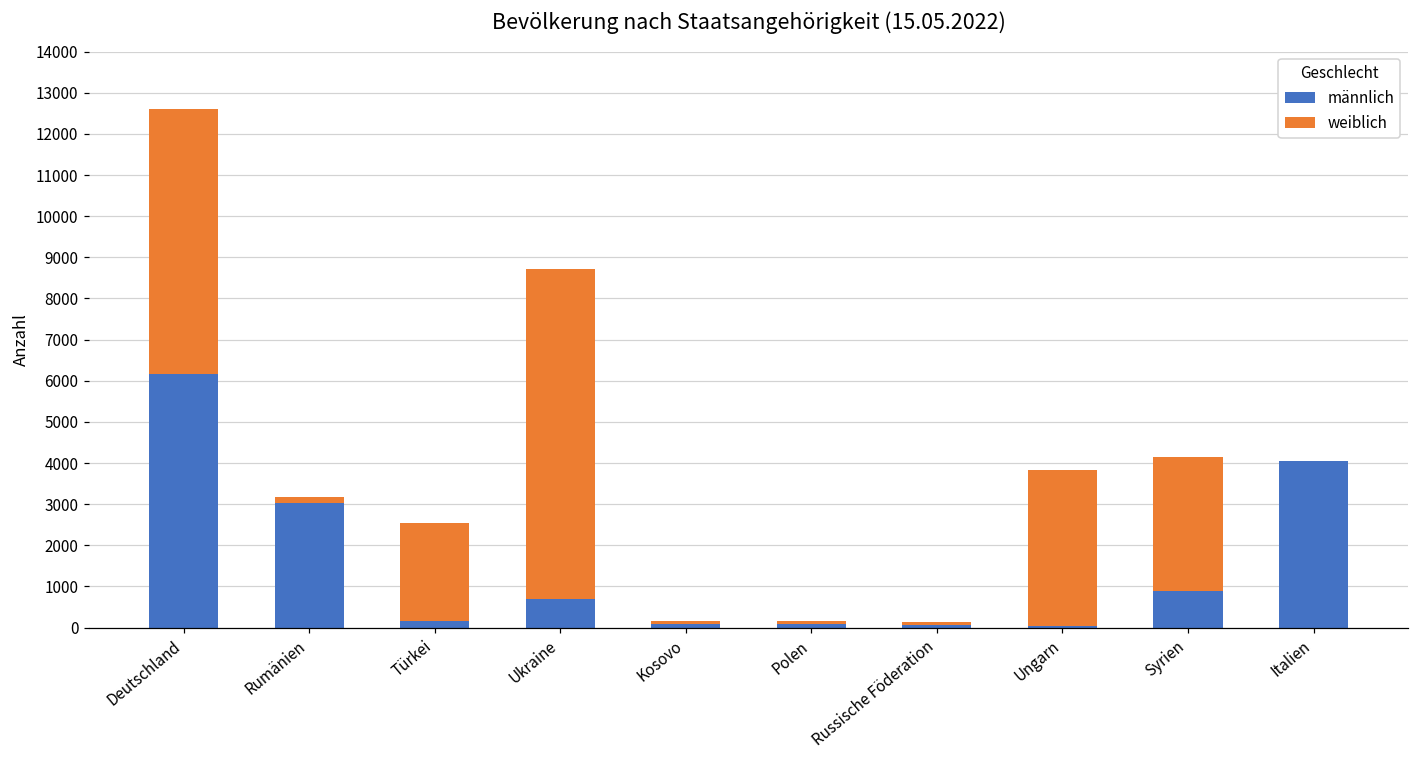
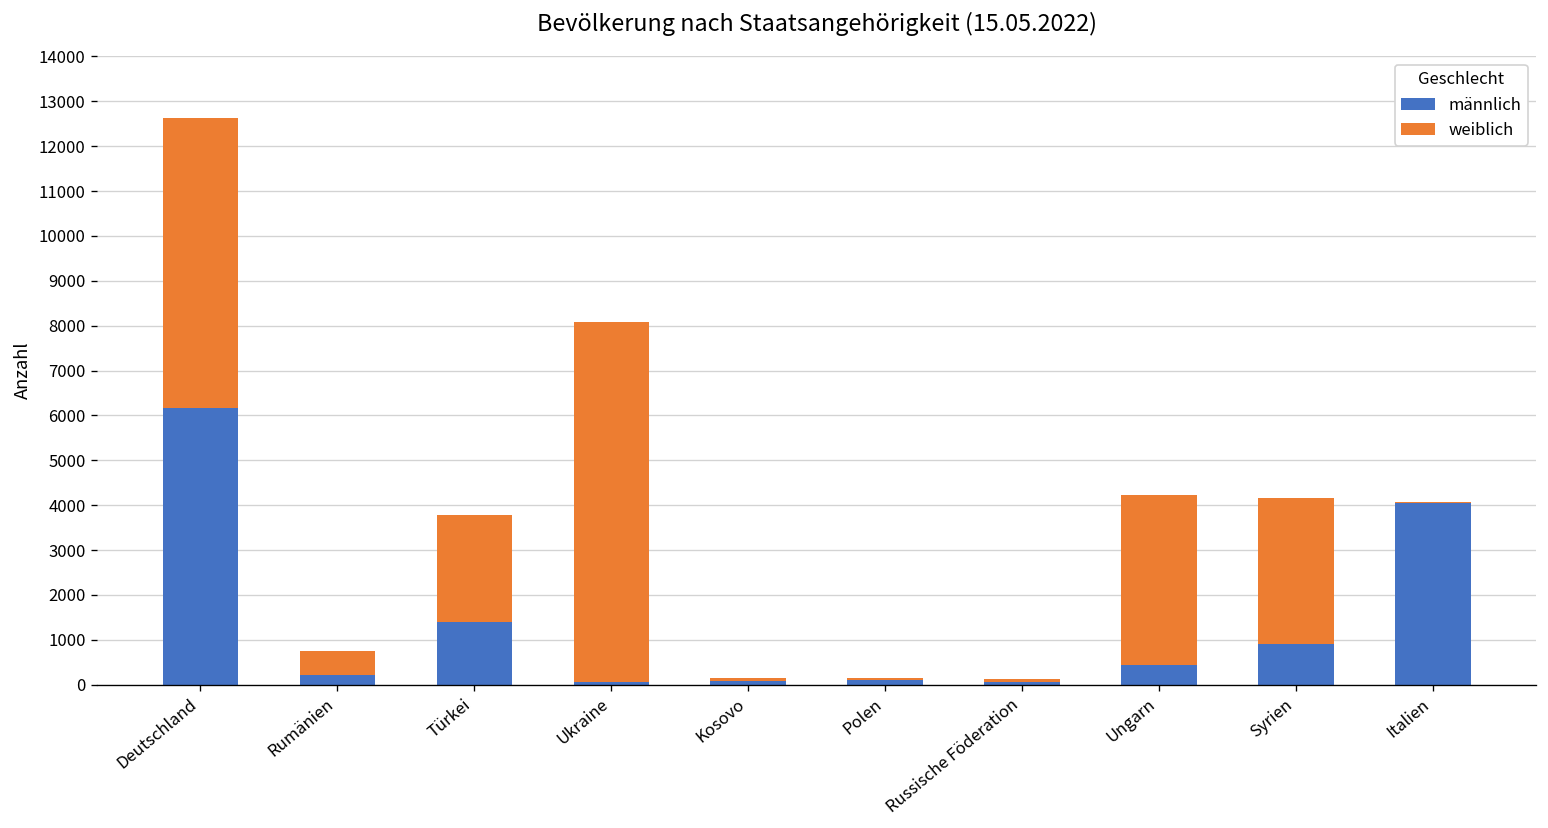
männlich, Rumänien: 3000 -> 200
weiblich, Rumänien: 200 -> 500
männlich, Türkei: 200 -> 1400
männlich, Ukraine: 700 -> 100
männlich, Ungarn: 0 -> 400
